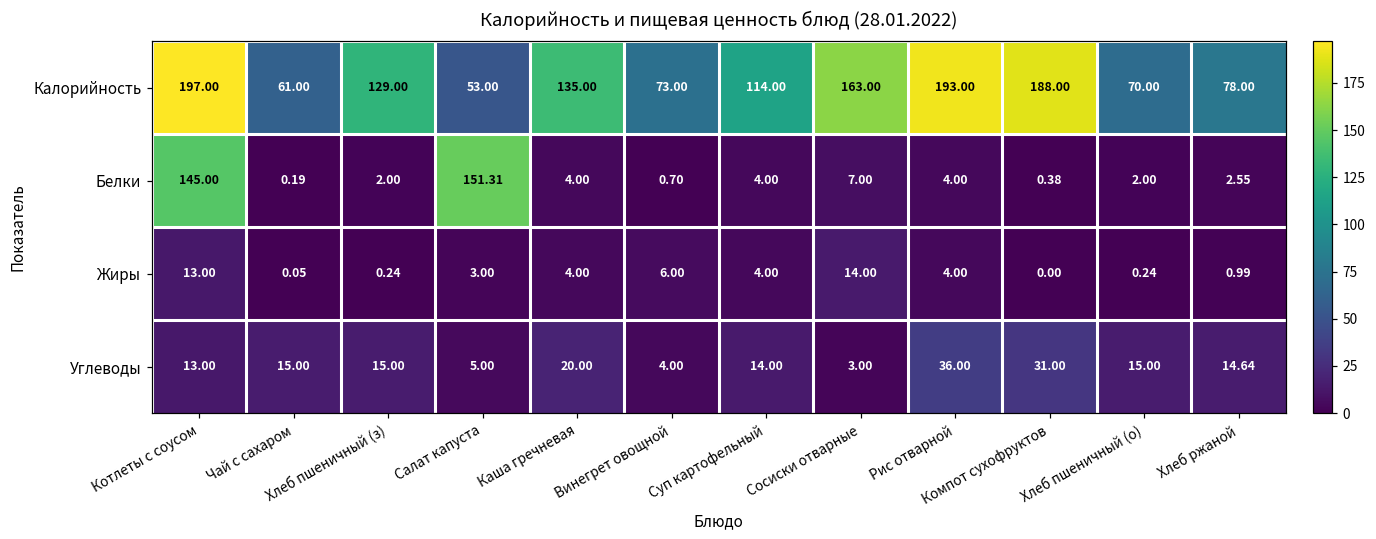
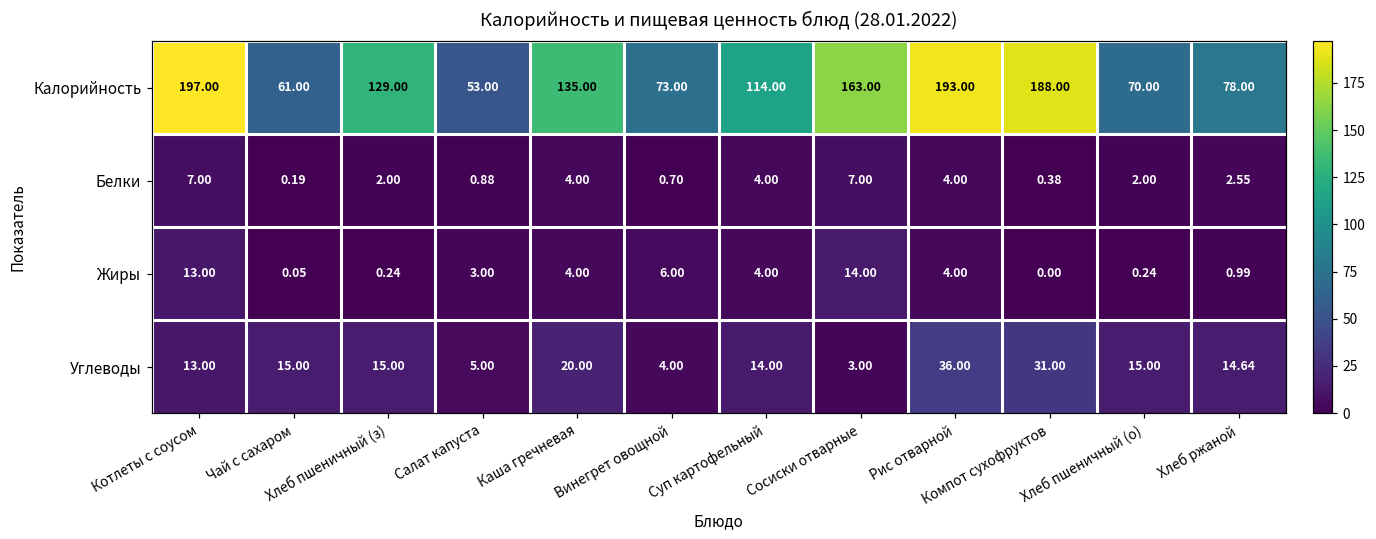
Белки, Котлеты с соусом: 145.00 -> 7.00
Белки, Салат капуста: 151.31 -> 0.88
